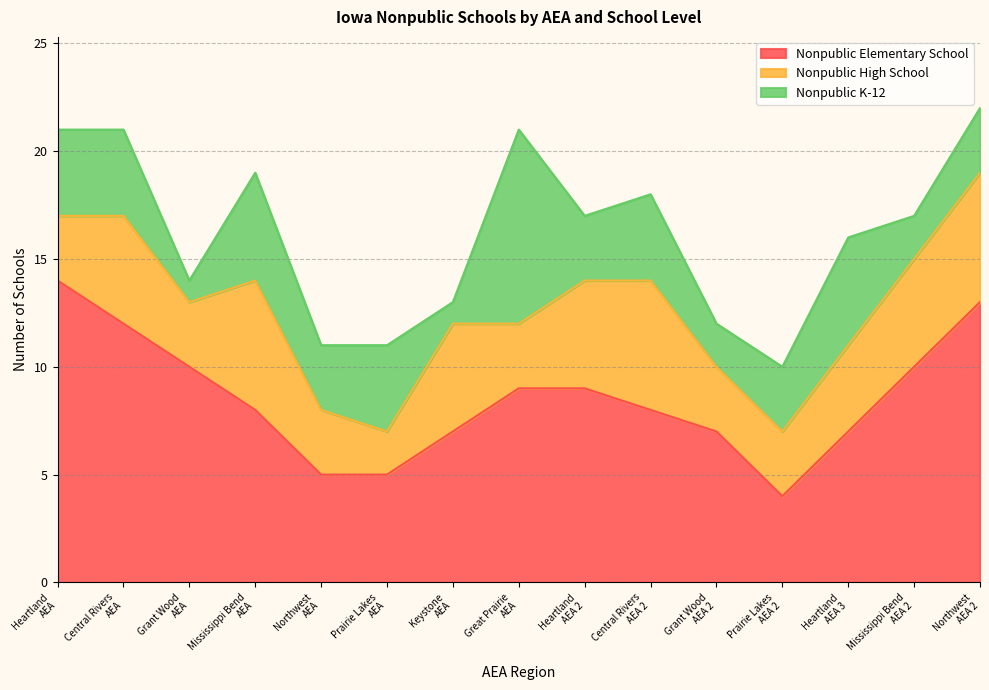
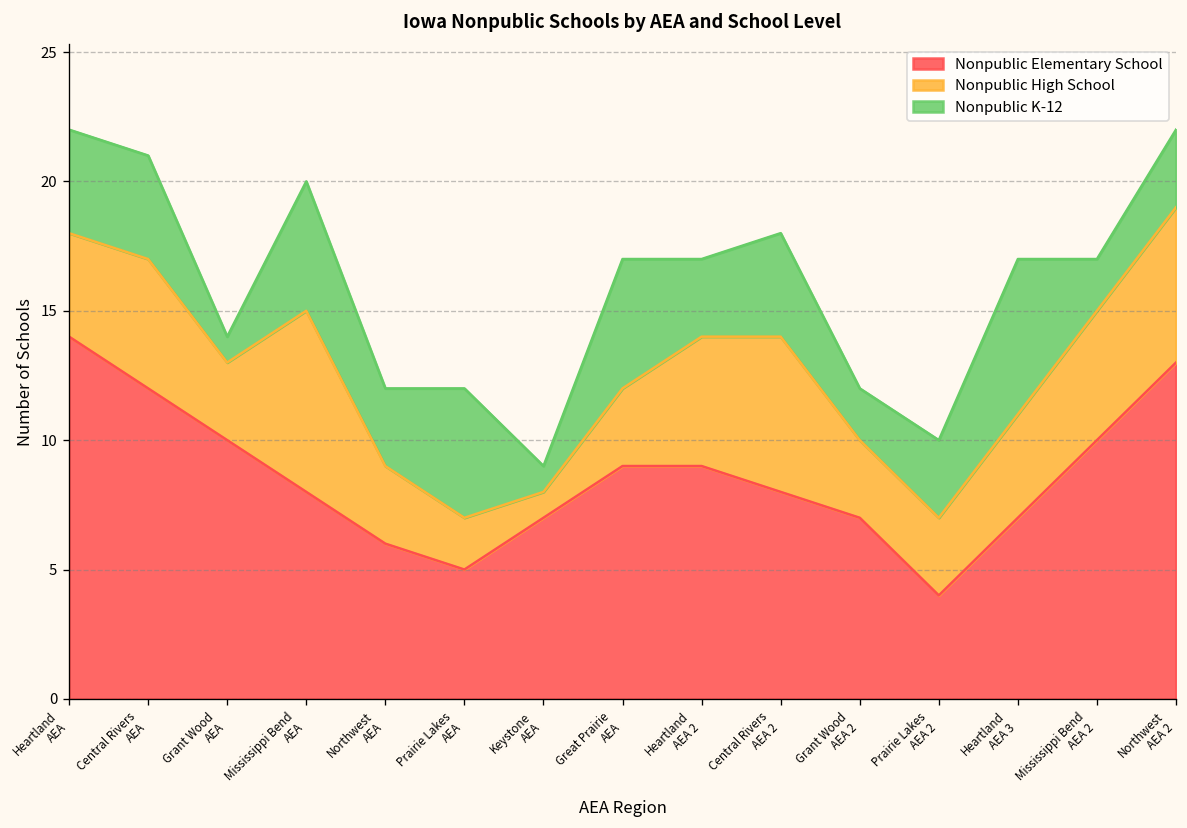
Nonpublic High School, Heartland AEA: 3 -> 4
Nonpublic High School, Mississippi Bend AEA: 6 -> 7
Nonpublic Elementary School, Northwest AEA: 5 -> 6
Nonpublic K-12, Prairie Lakes AEA: 4 -> 5
Nonpublic High School, Keystone AEA: 5 -> 1
Nonpublic K-12, Great Prairie AEA: 9 -> 5
Nonpublic K-12, Heartland AEA 3: 5 -> 6
